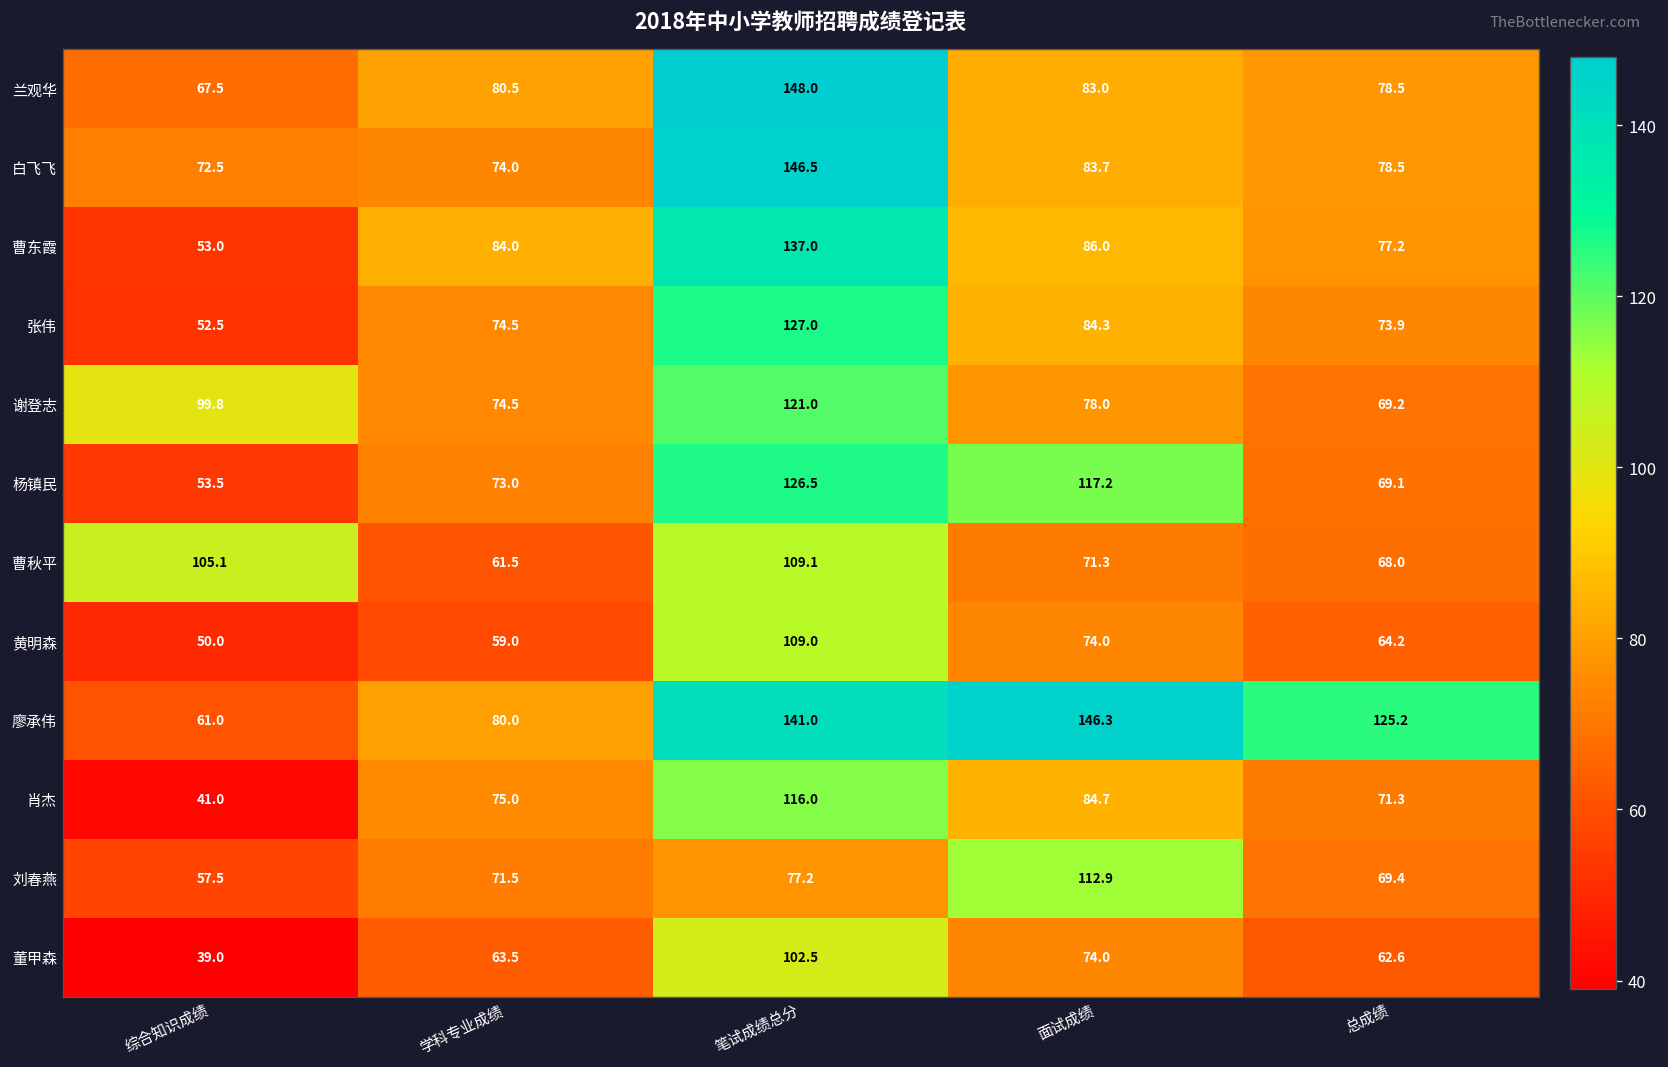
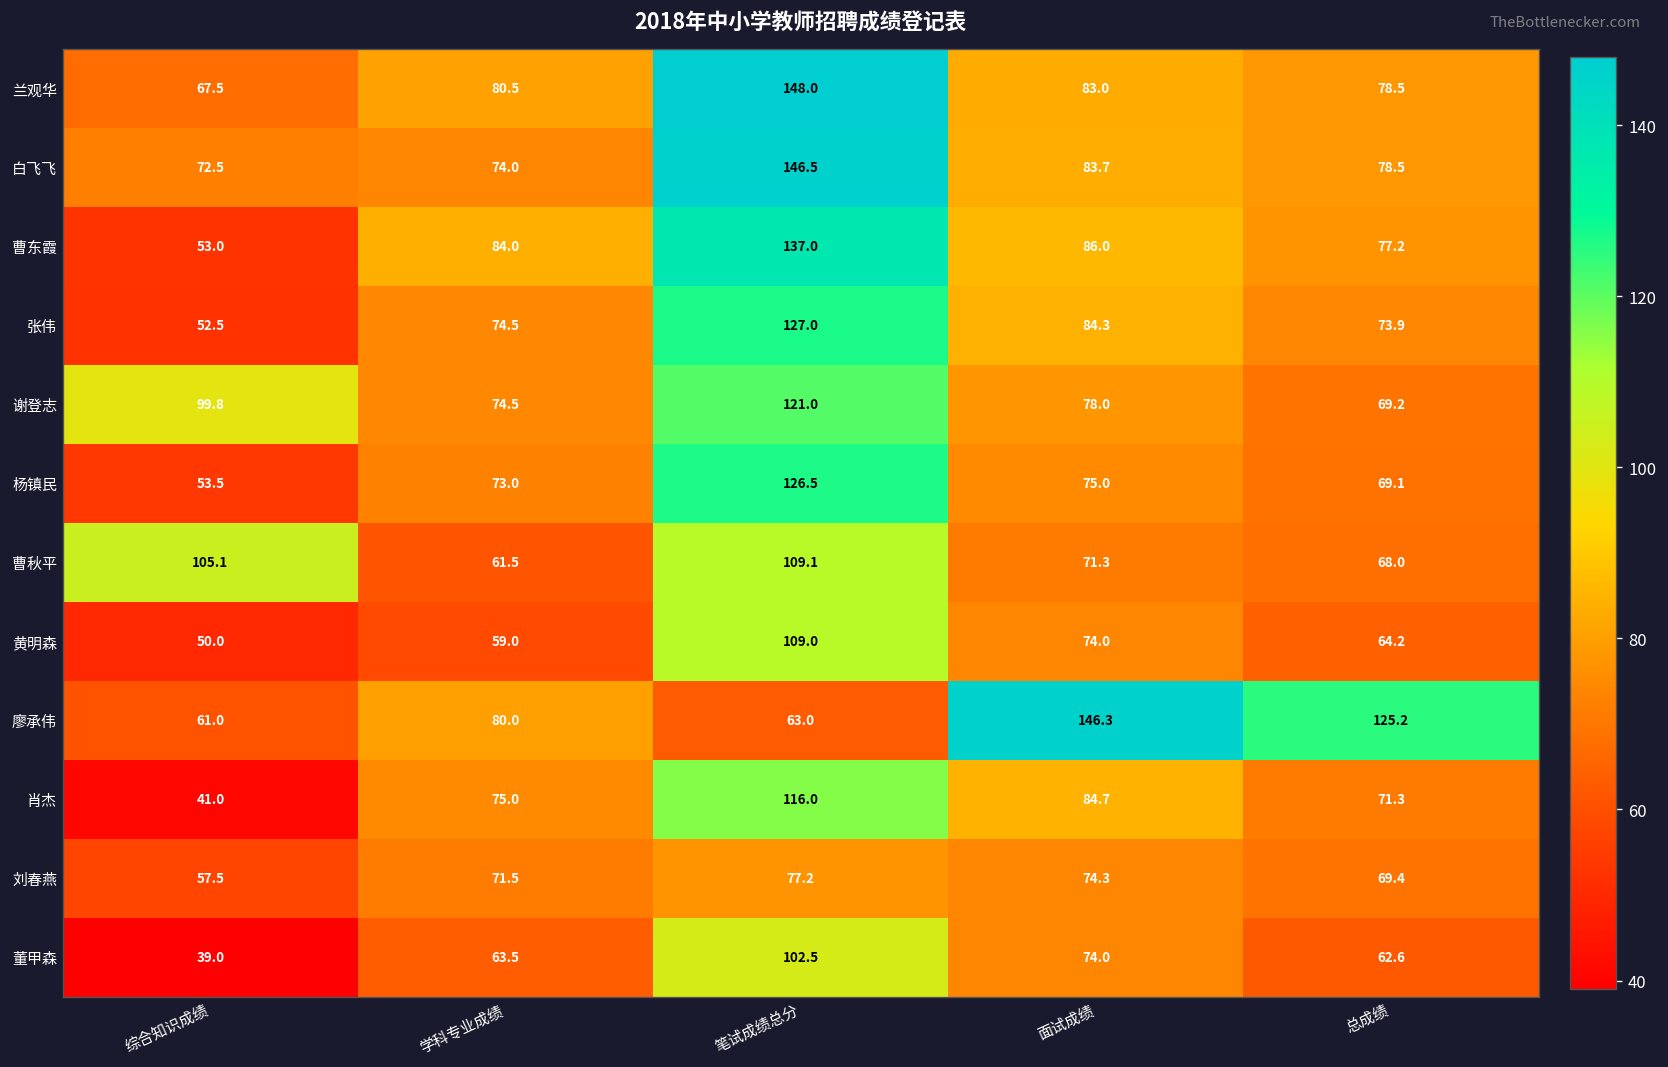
杨镇民, 面试成绩: 117.2 -> 75.0
廖承伟, 笔试成绩总分: 141.0 -> 63.0
刘春燕, 面试成绩: 112.9 -> 74.3
